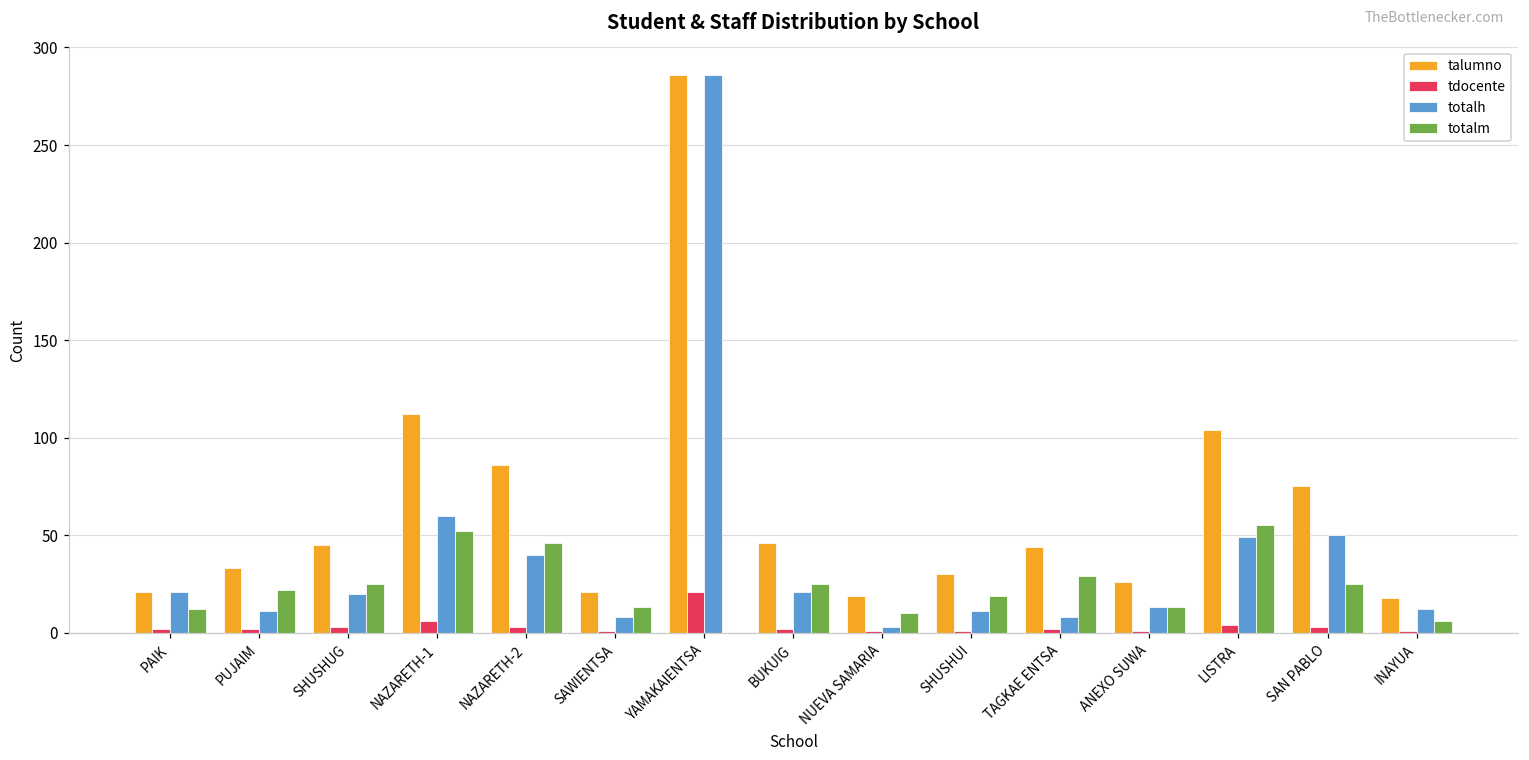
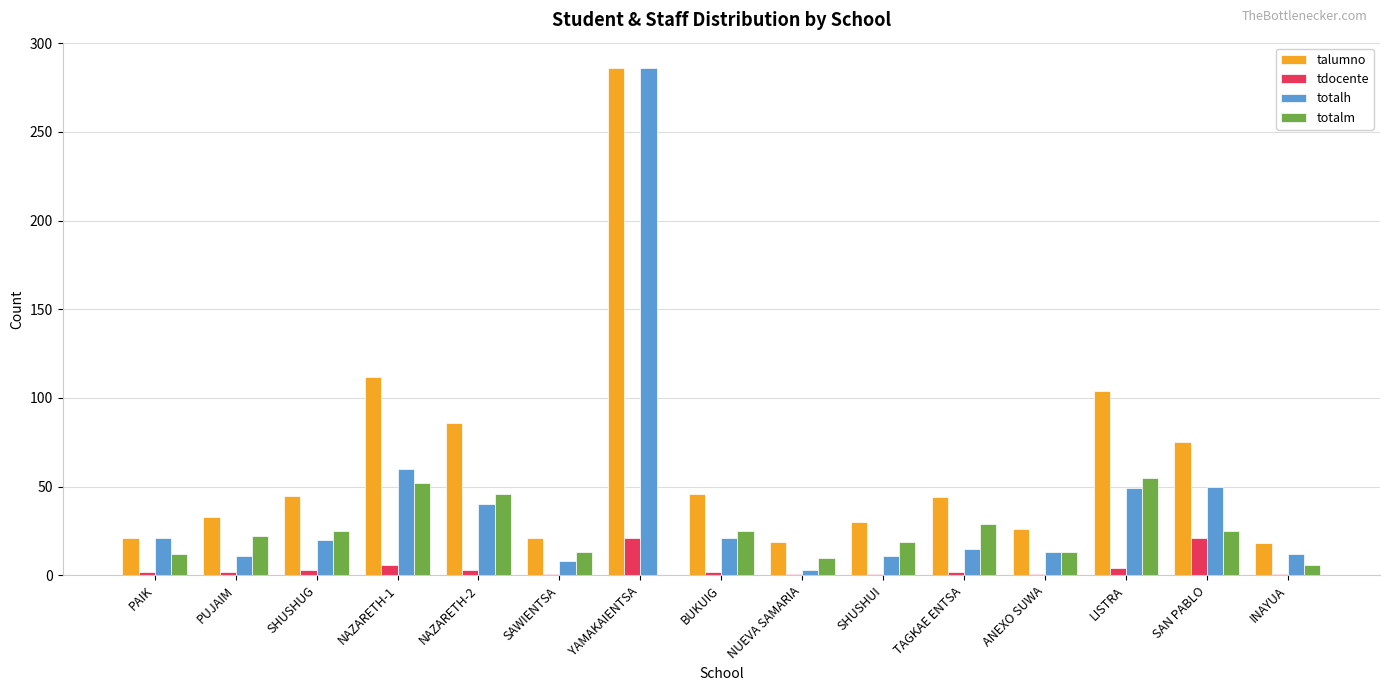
totalh, TAGKAE ENTSA: 8 -> 15
tdocente, SAN PABLO: 3 -> 21
